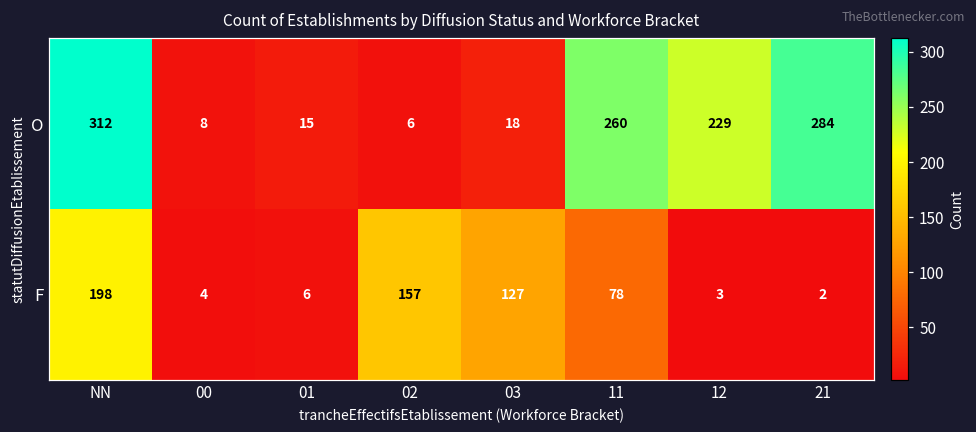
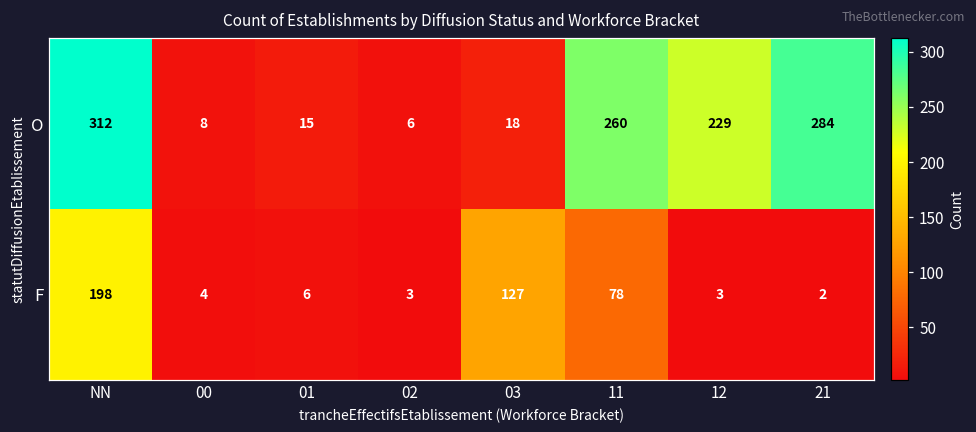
F, 02: 157 -> 3
